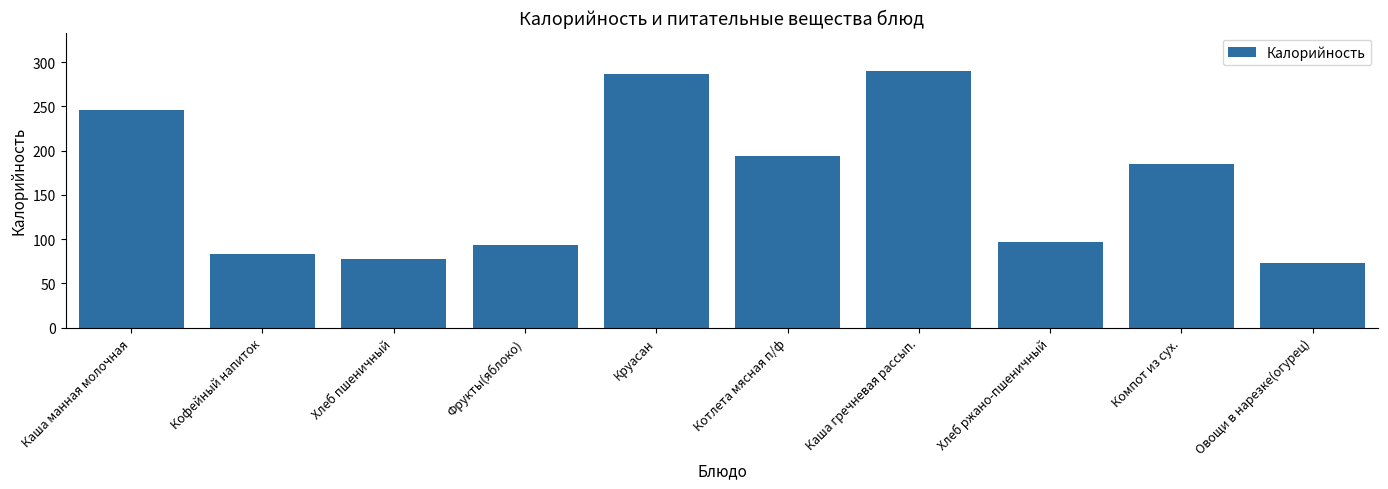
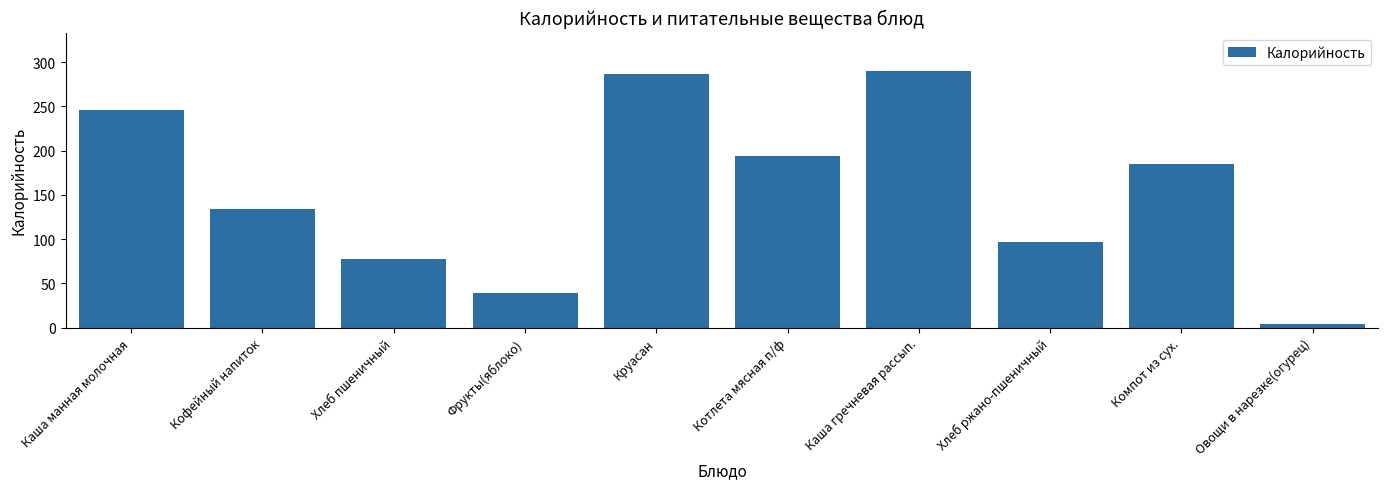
Кофейный напиток: 80 -> 130
Фрукты(яблоко): 90 -> 40
Овощи в нарезке(огурец): 70 -> 0
